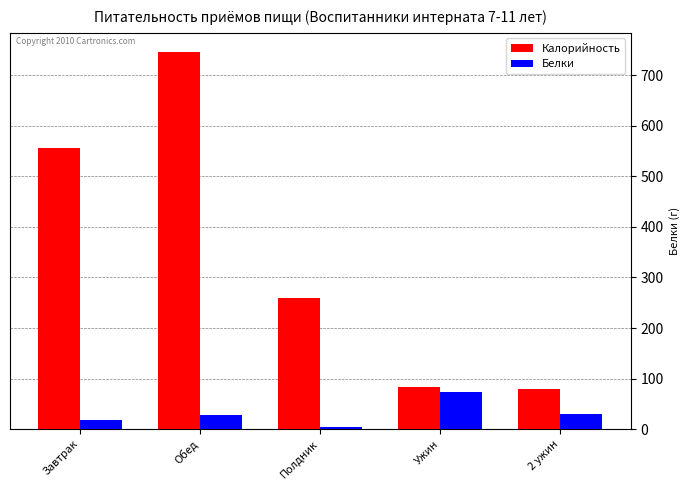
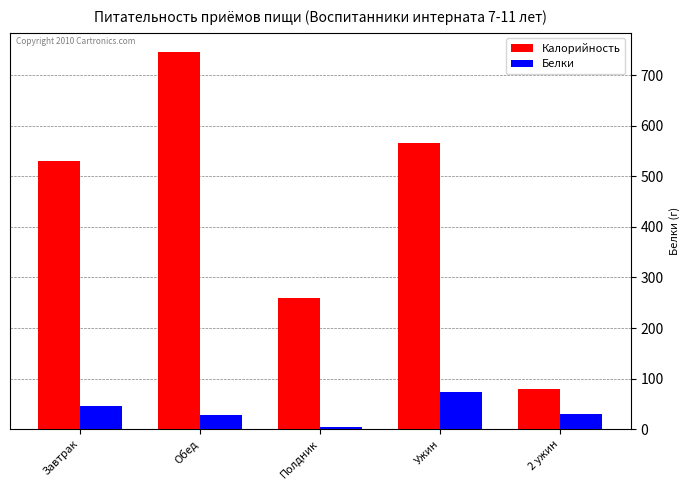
Калорийность, Завтрак: 560 -> 530
Белки, Завтрак: 20 -> 50
Калорийность, Ужин: 80 -> 560
